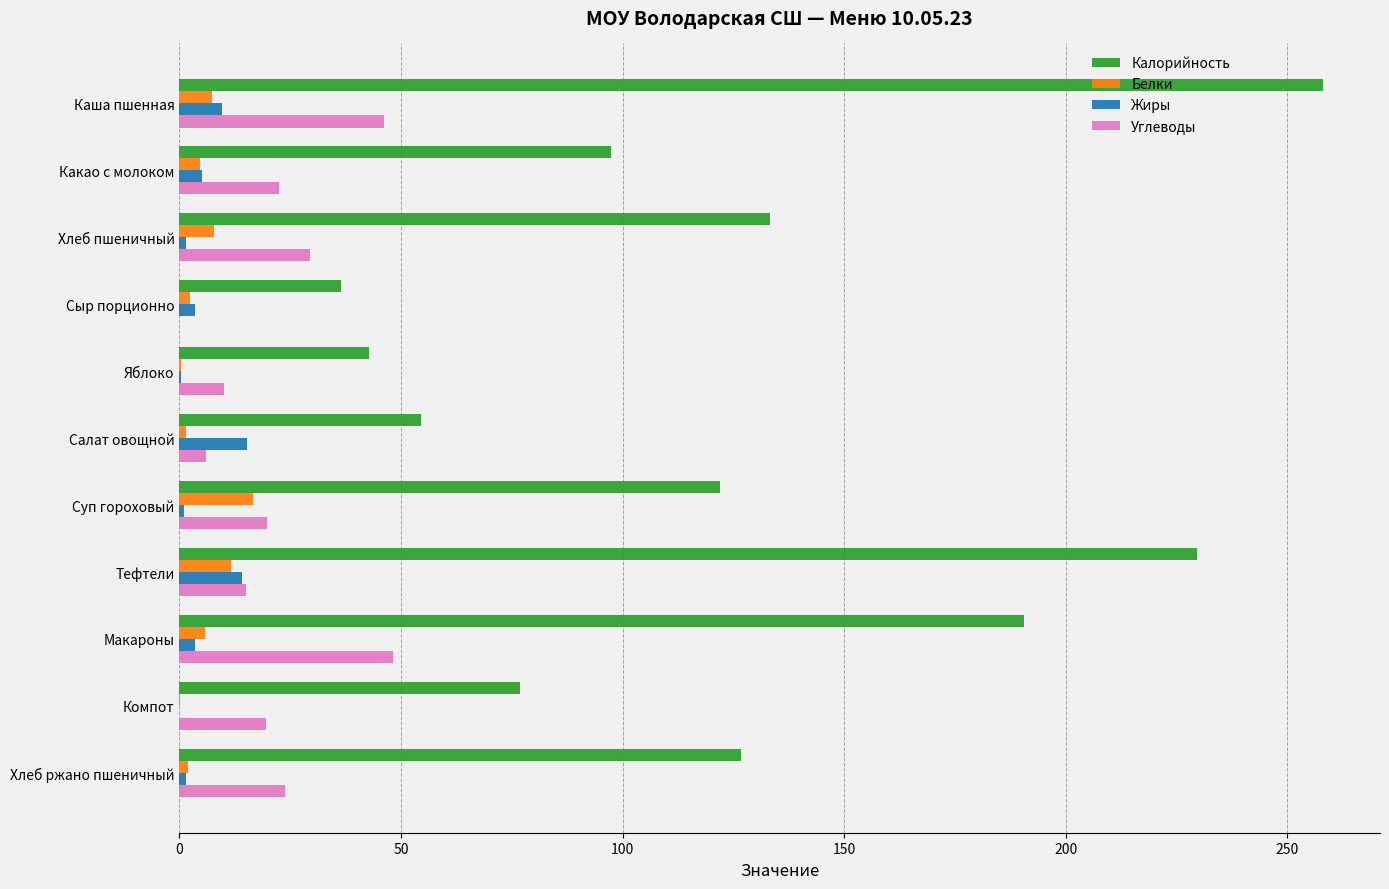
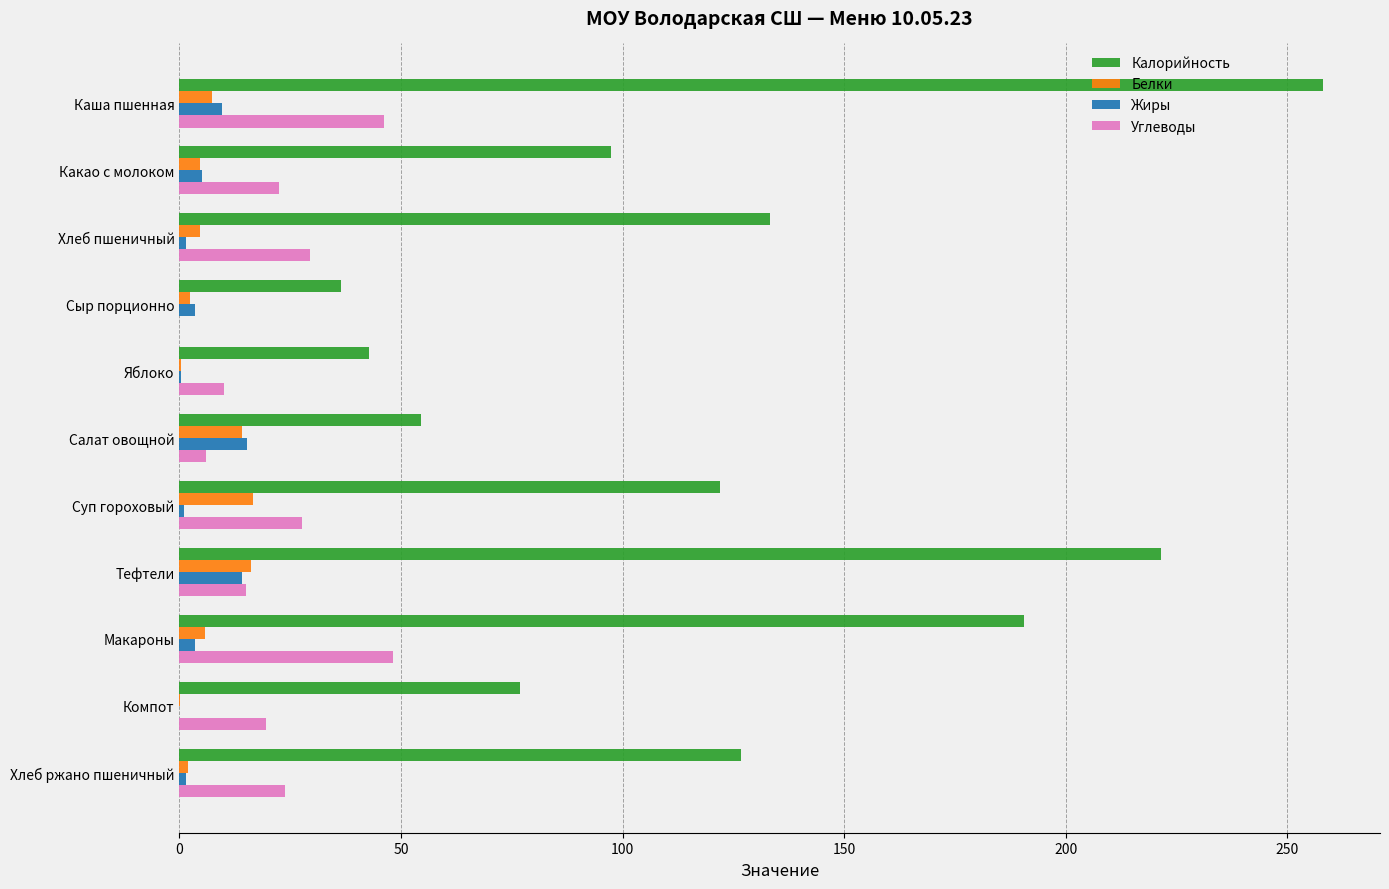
Белки, Хлеб пшеничный: 8 -> 5
Белки, Салат овощной: 2 -> 14
Углеводы, Суп гороховый: 20 -> 28
Калорийность, Тефтели: 230 -> 221
Белки, Тефтели: 12 -> 16
